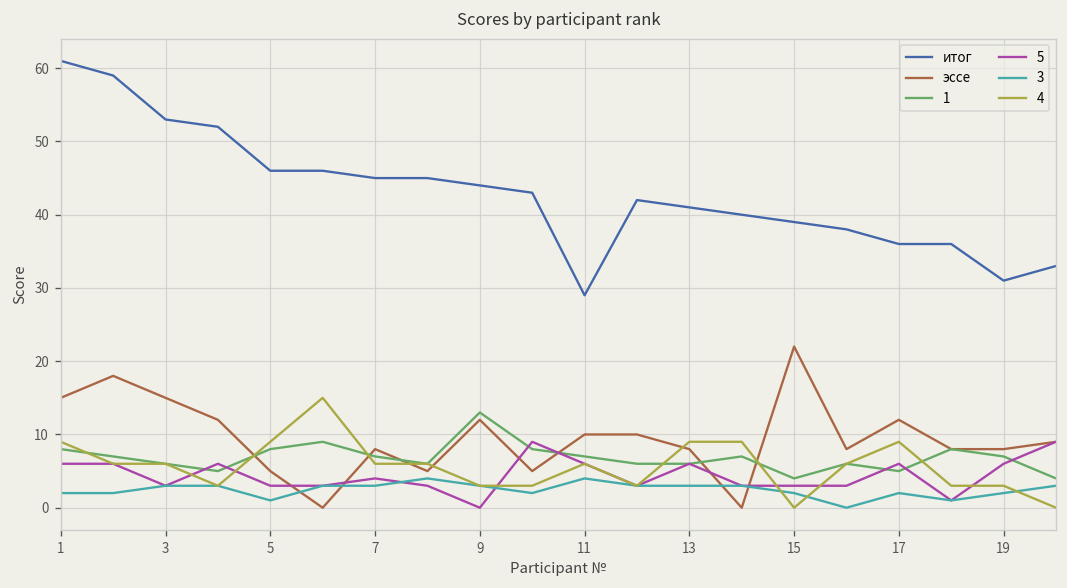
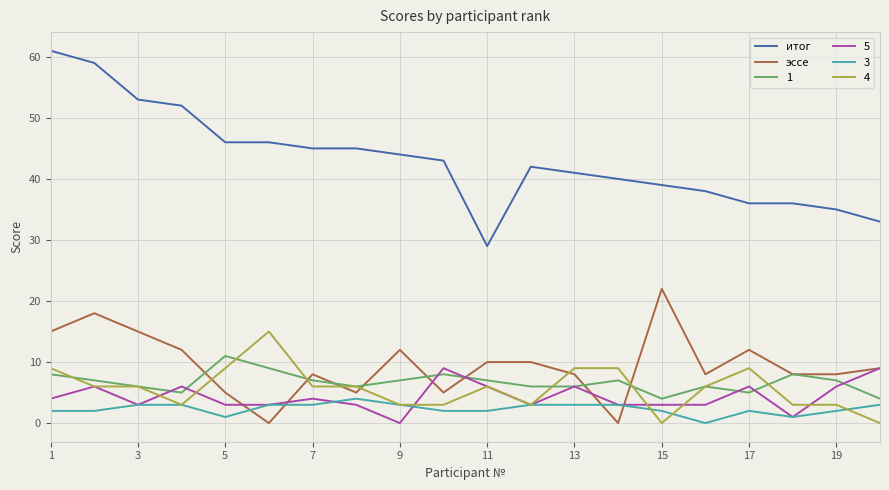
5, 1: 6 -> 4
1, 5: 8 -> 11
1, 9: 13 -> 7
3, 11: 4 -> 2
итог, 19: 31 -> 35
